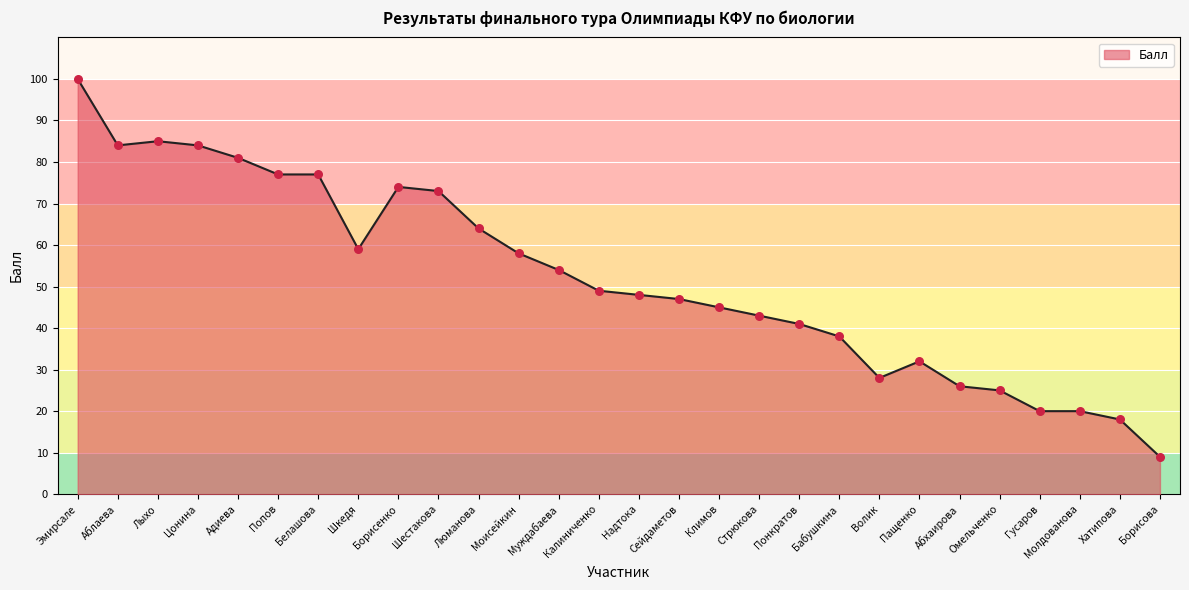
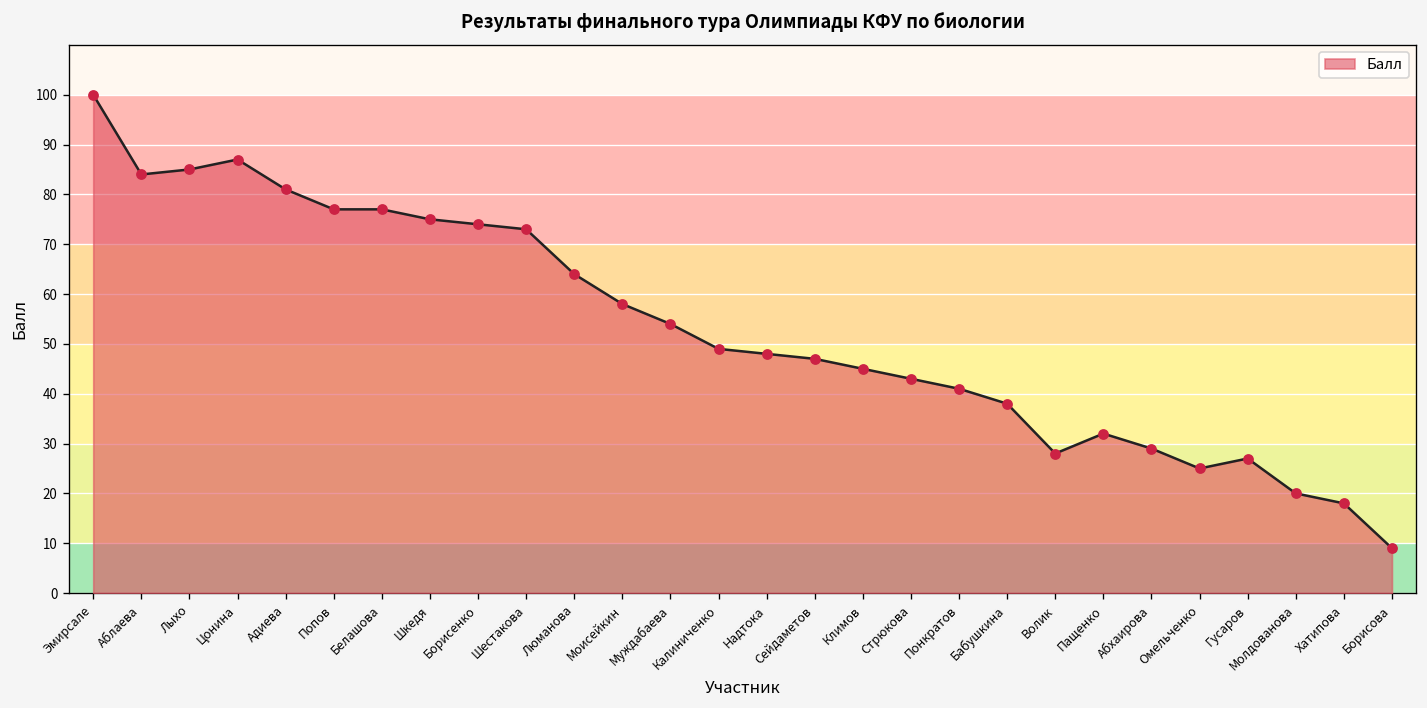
Цонина: 84 -> 87
Шкедя: 59 -> 75
Абхаирова: 26 -> 29
Гусаров: 20 -> 27
